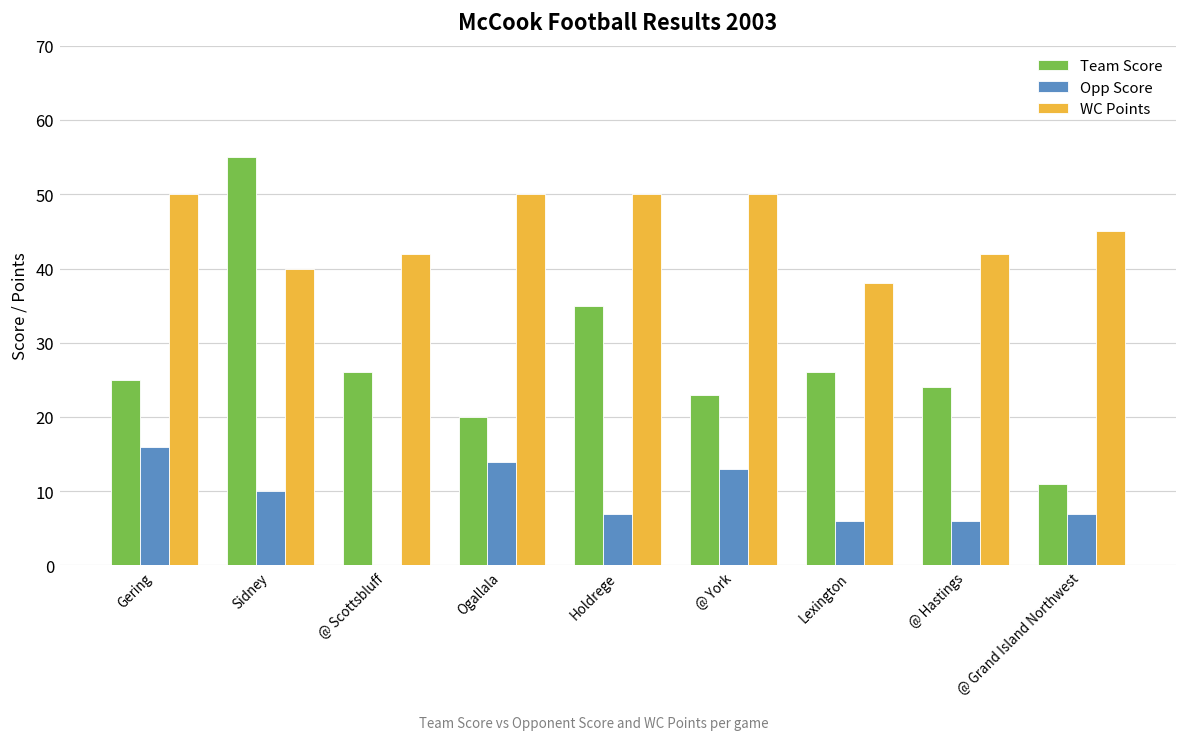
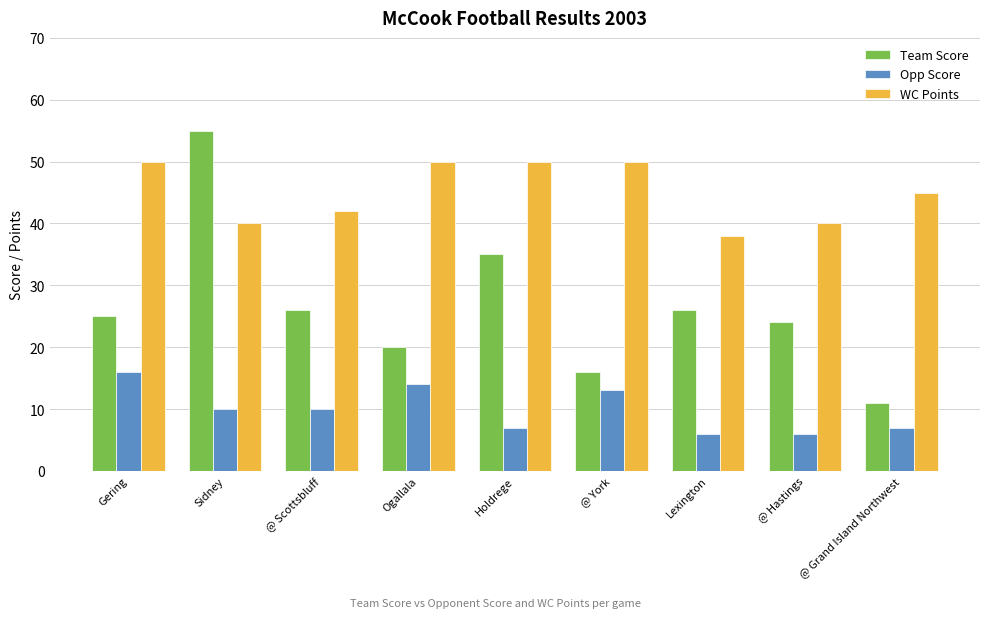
Opp Score, @ Scottsbluff: 0 -> 10
Team Score, @ York: 23 -> 16
WC Points, @ Hastings: 42 -> 40
